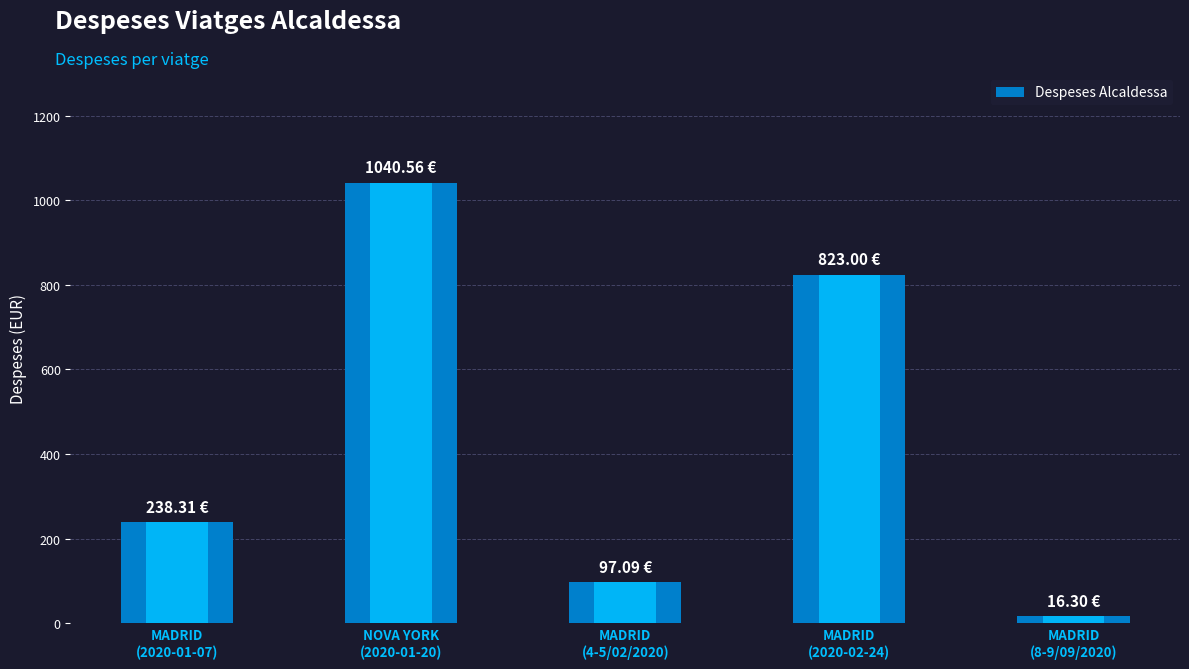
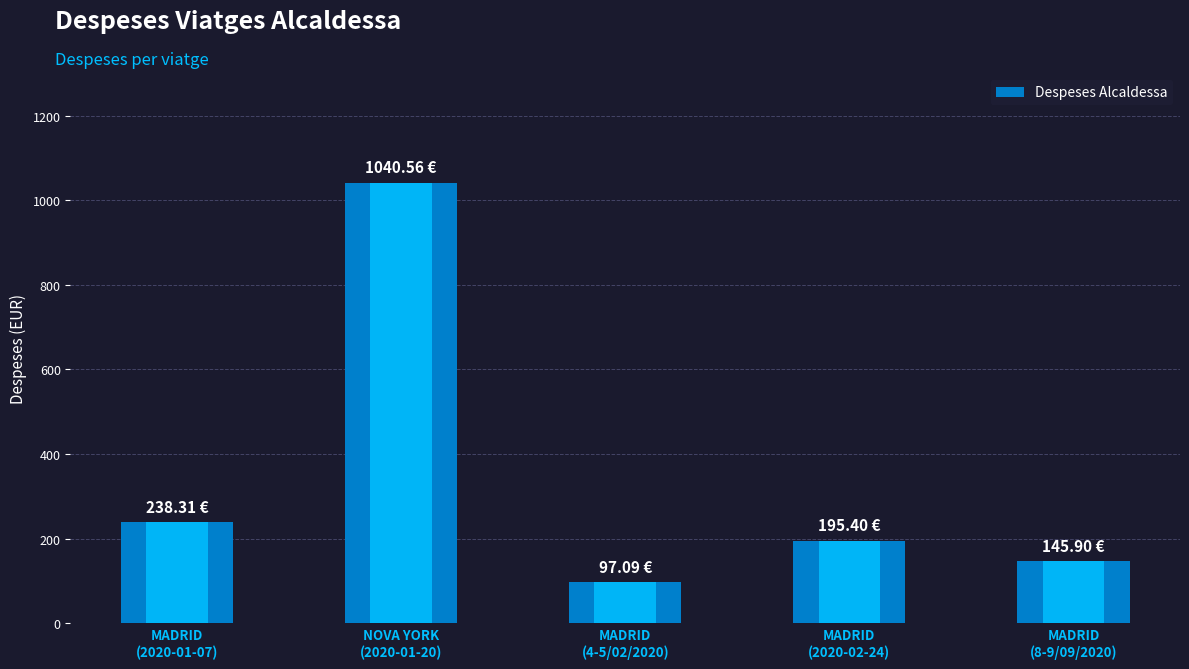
MADRID (2020-02-24): 823.00 -> 195.40
MADRID (8-9/09/2020): 16.30 -> 145.90
